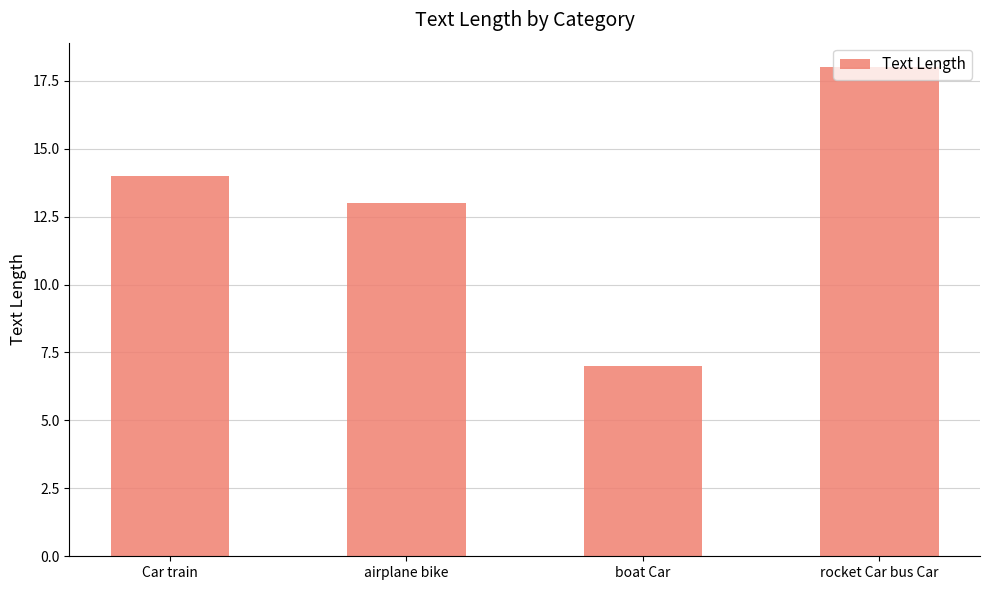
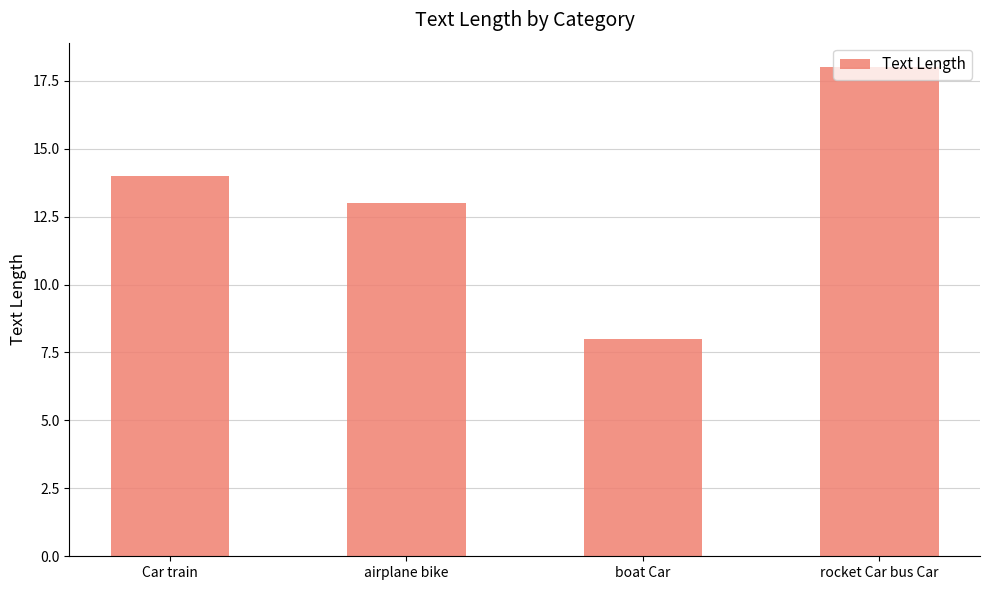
boat Car: 7 -> 8
